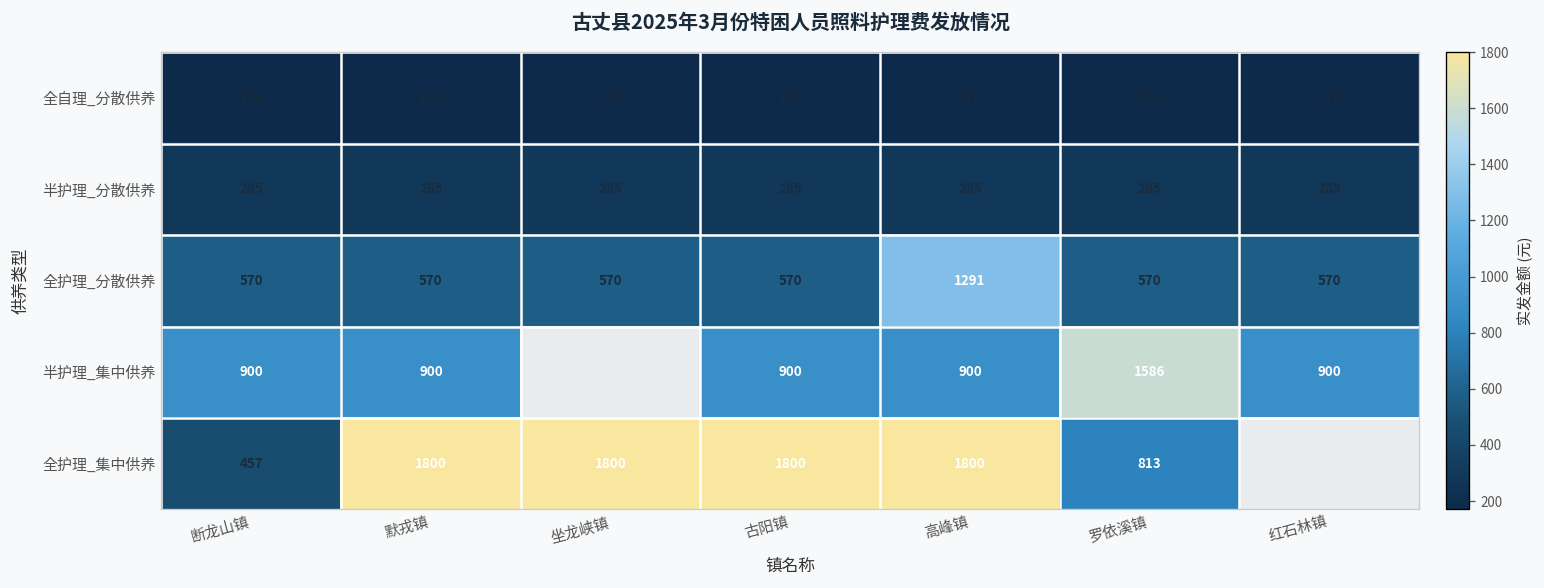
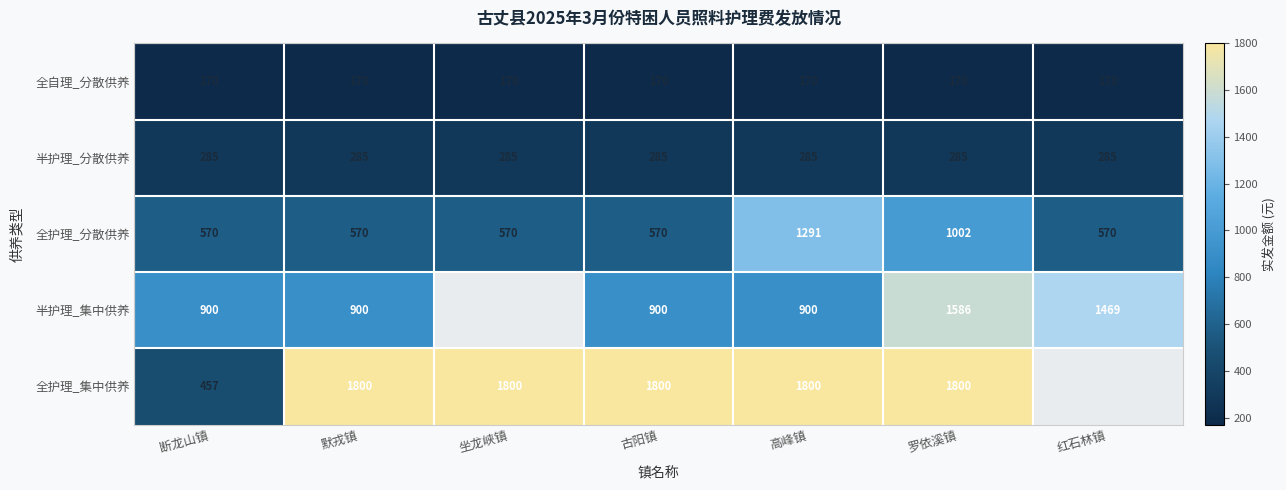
全护理_分散供养, 罗依溪镇: 570 -> 1002
半护理_集中供养, 红石林镇: 900 -> 1469
全护理_集中供养, 罗依溪镇: 813 -> 1800
